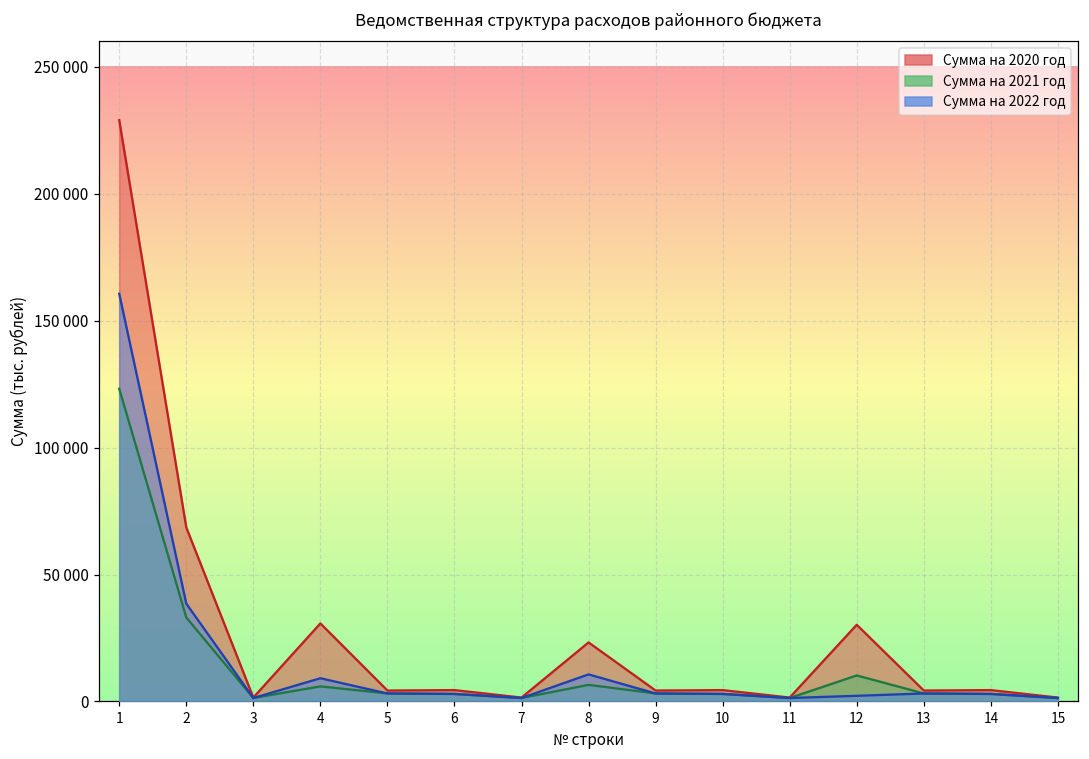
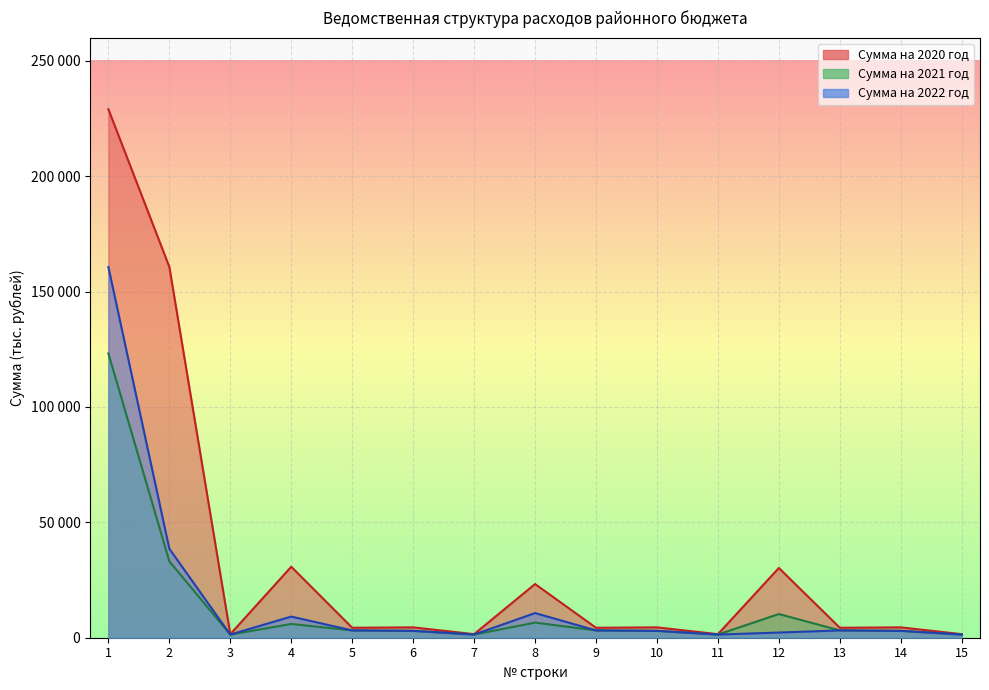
Сумма на 2020 год, 2: 69000 -> 161000
